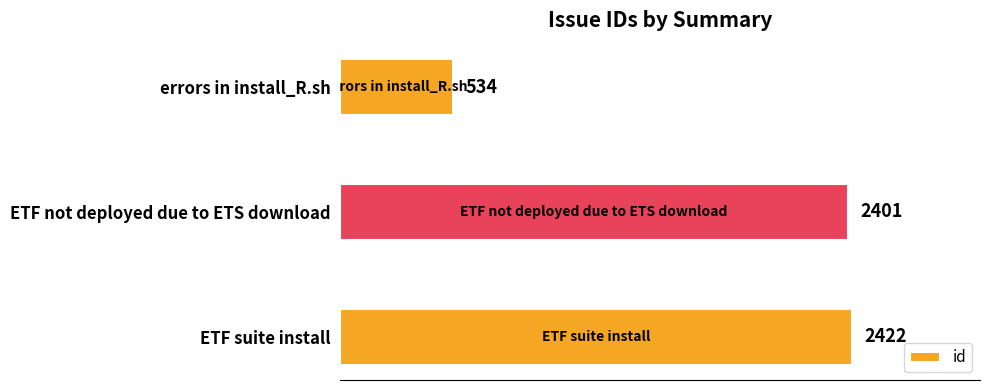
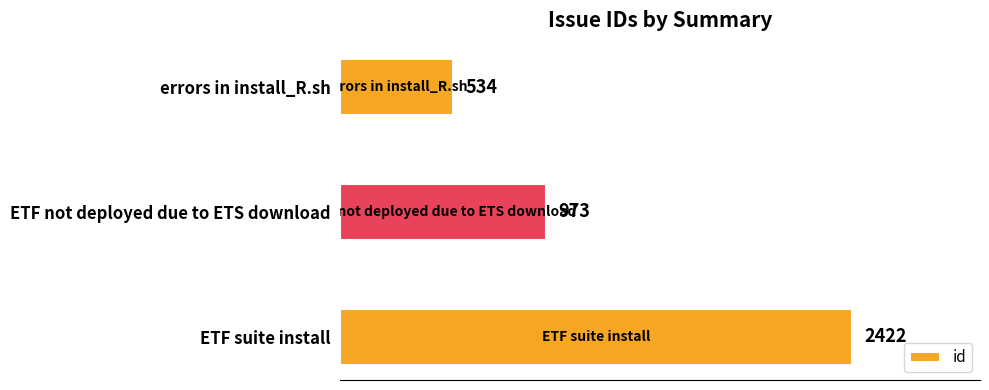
ETF not deployed due to ETS download: 2401 -> 973
